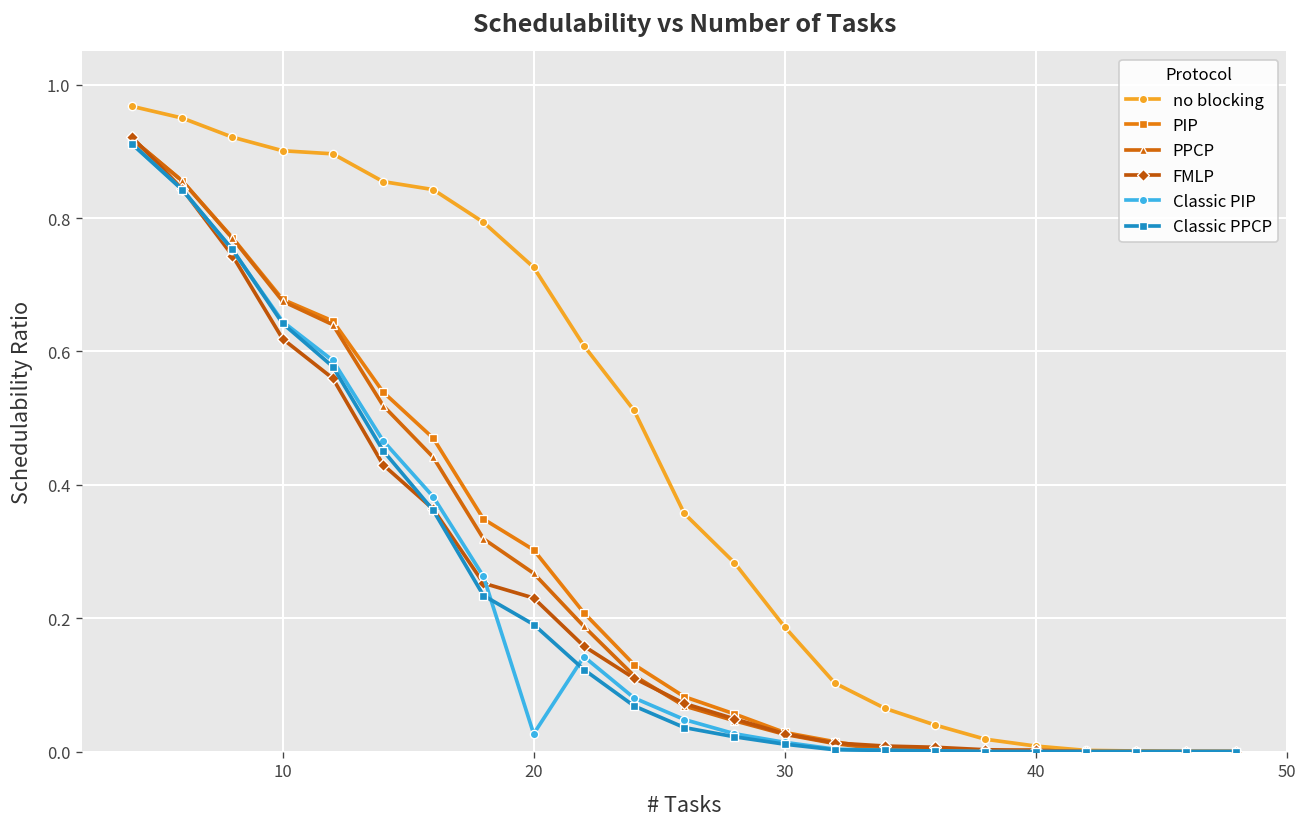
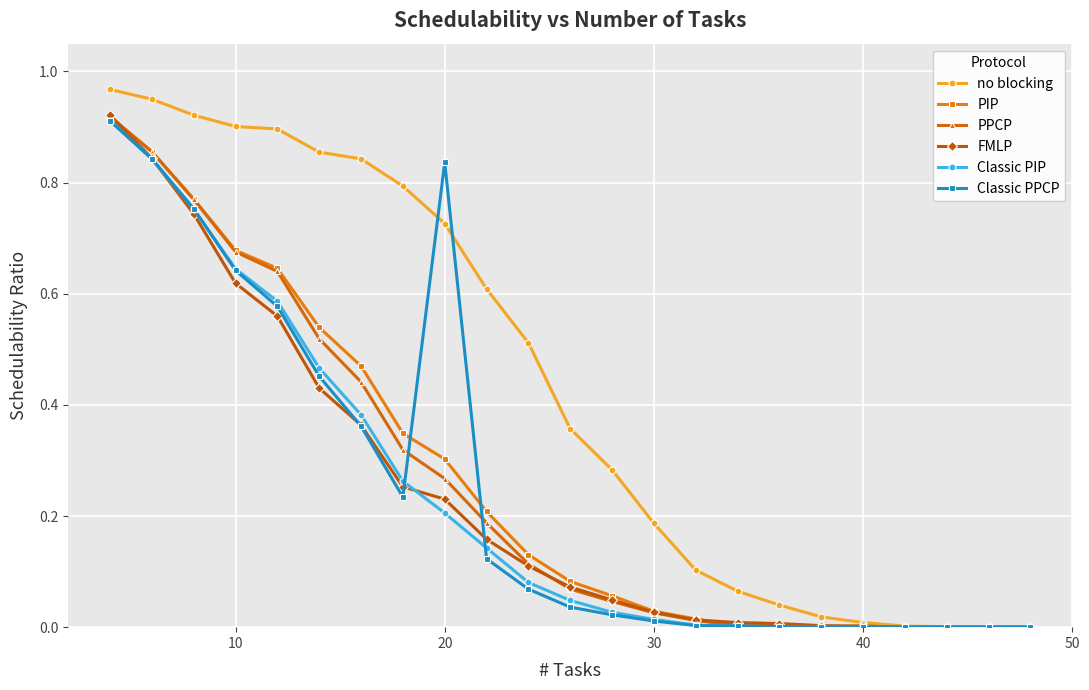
Classic PIP, 20: 0.03 -> 0.21
Classic PPCP, 20: 0.19 -> 0.84
